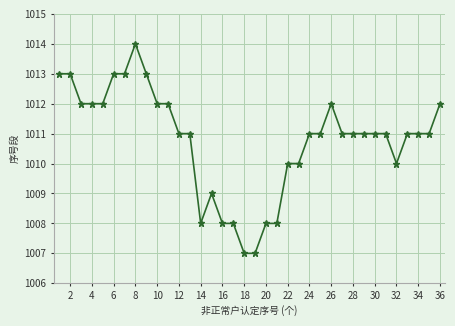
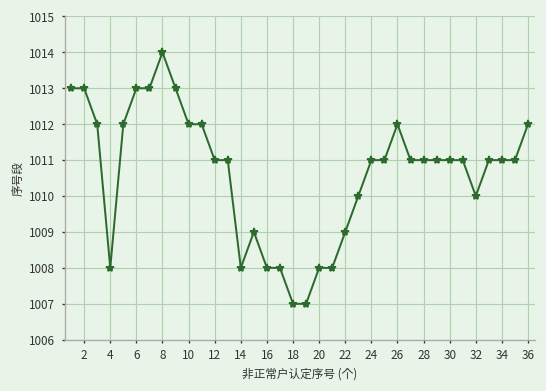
4: 1012 -> 1008
22: 1010 -> 1009
